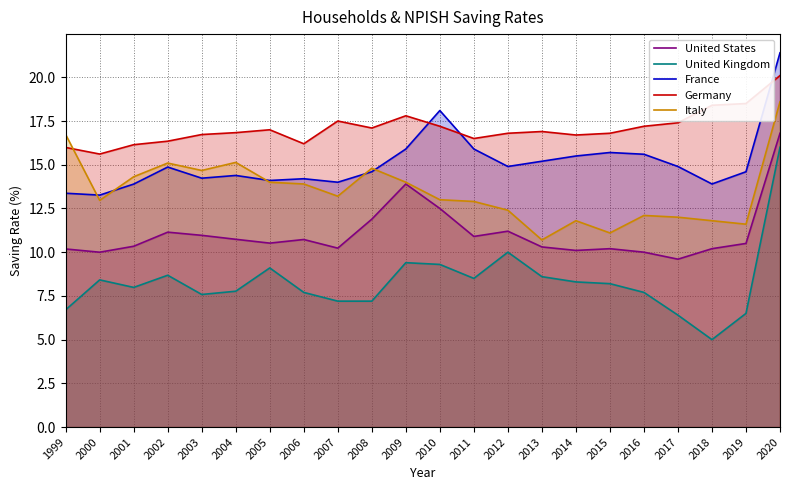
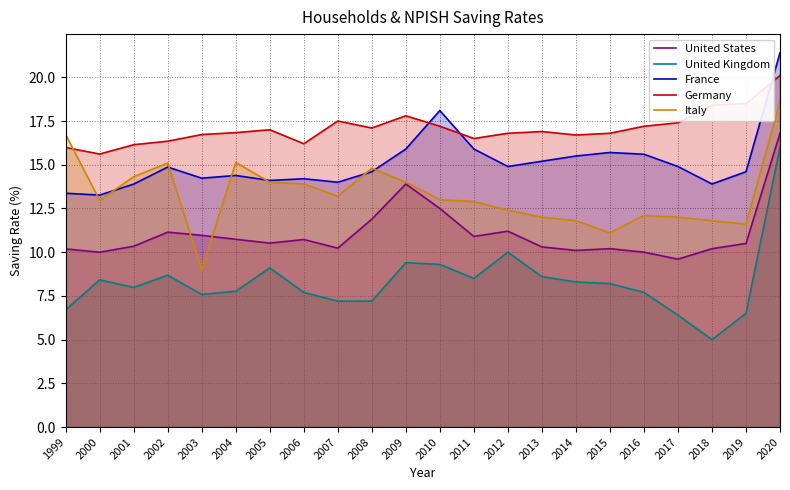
Italy, 2003: 14.7 -> 9.0
Italy, 2013: 10.7 -> 12.0
